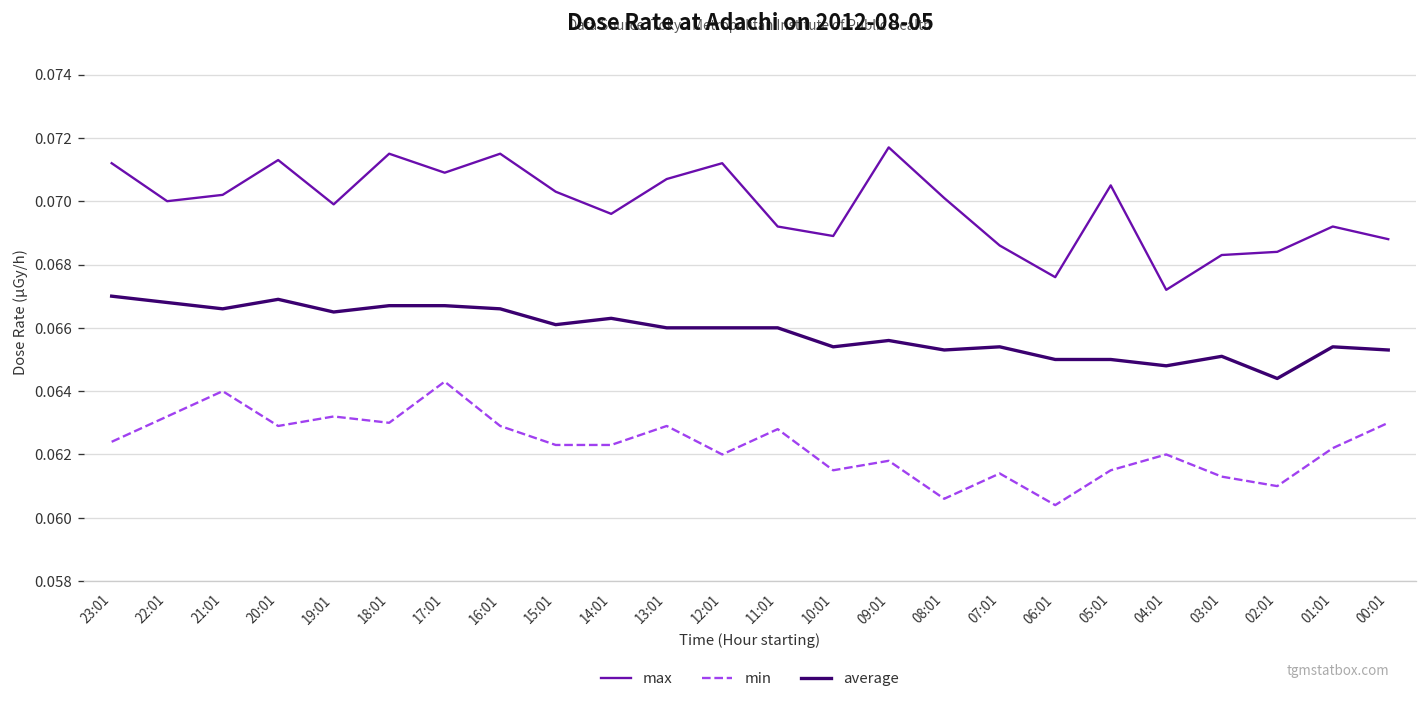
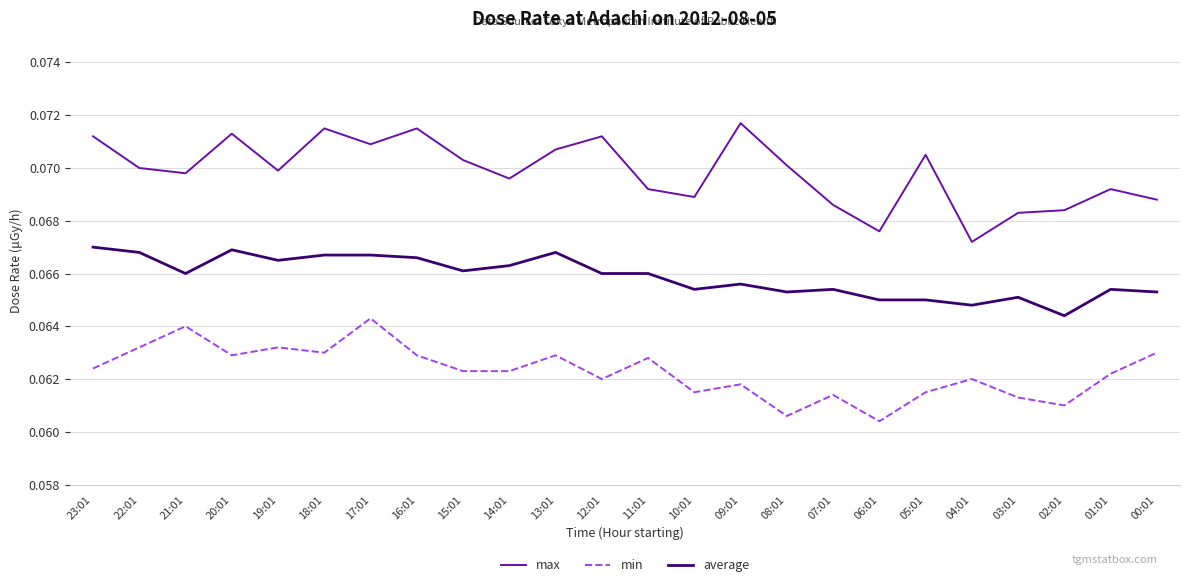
max, 21:01: 0.0702 -> 0.0698
average, 21:01: 0.0666 -> 0.0660
average, 13:01: 0.0660 -> 0.0668
